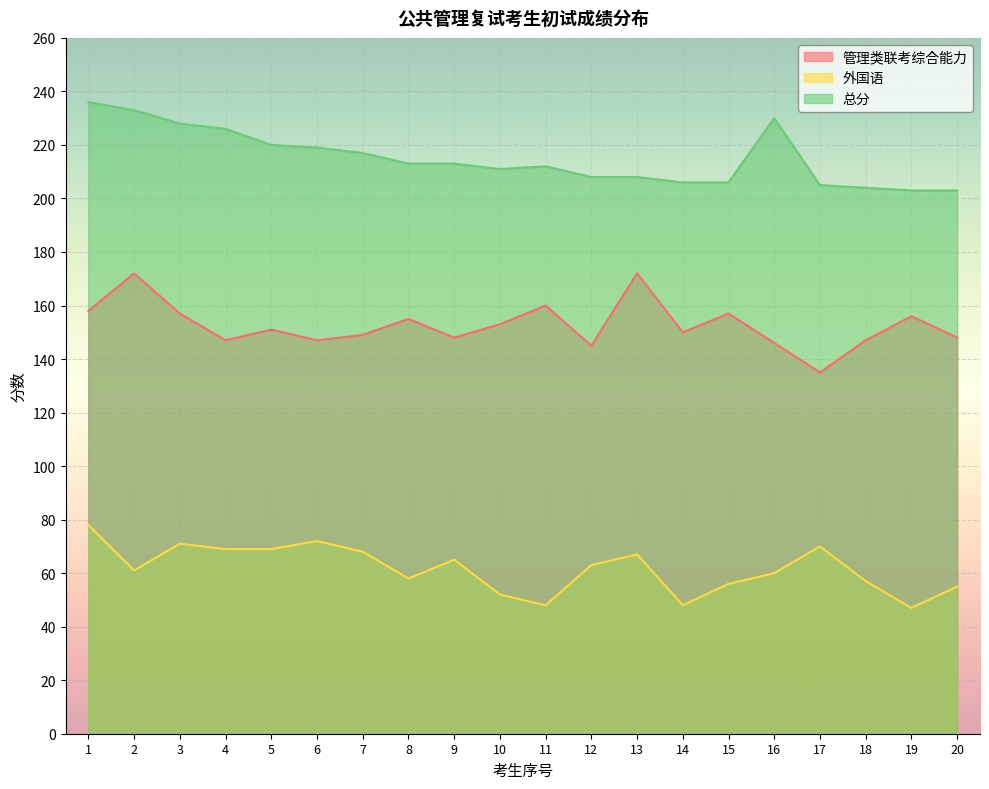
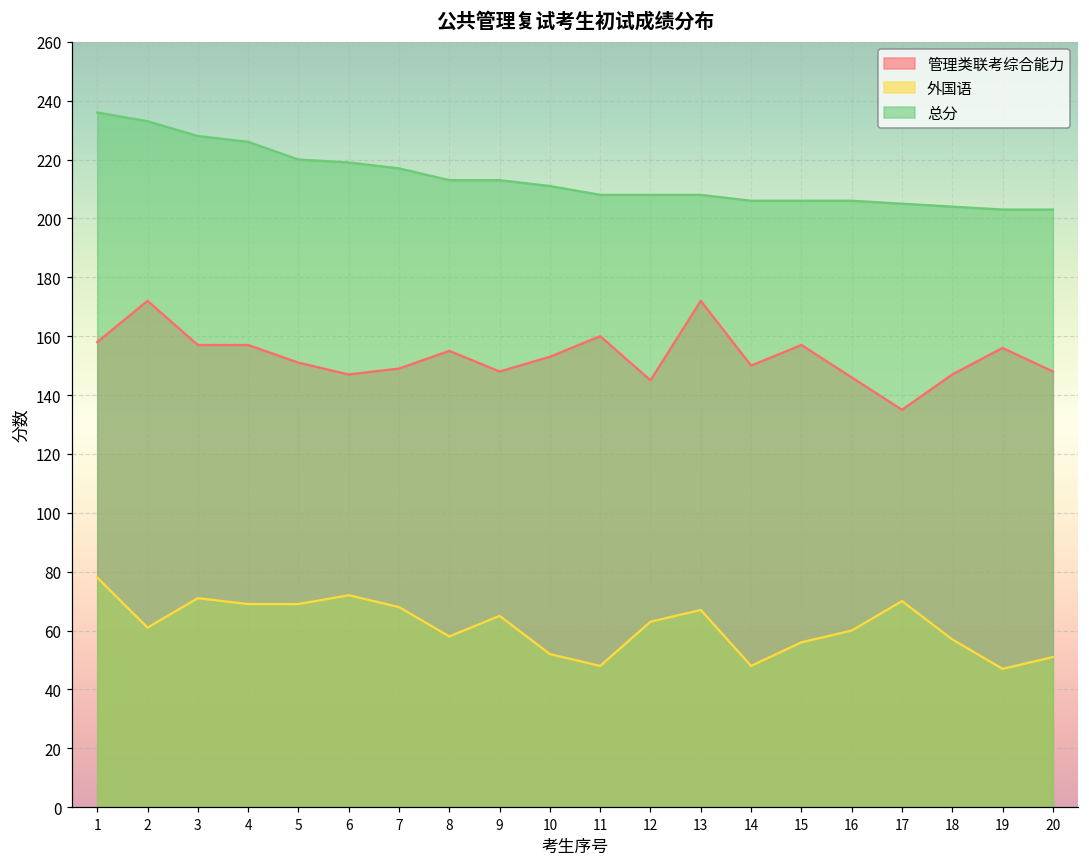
管理类联考综合能力, 4: 147 -> 157
总分, 11: 212 -> 208
总分, 16: 230 -> 206
外国语, 20: 55 -> 51
